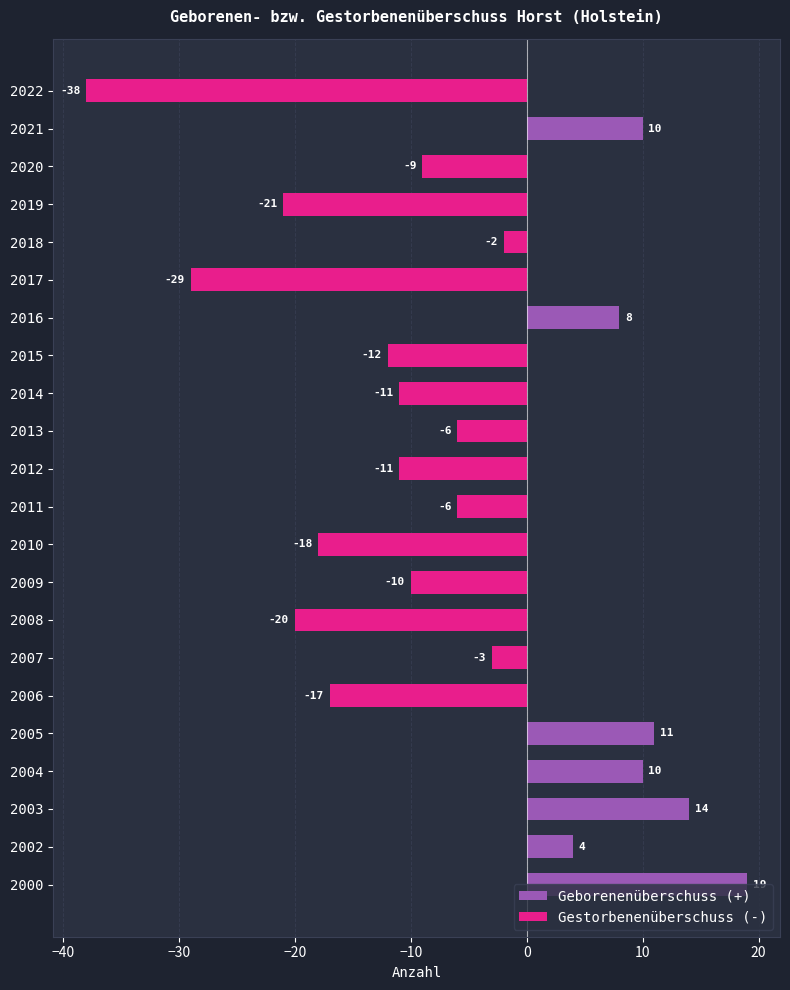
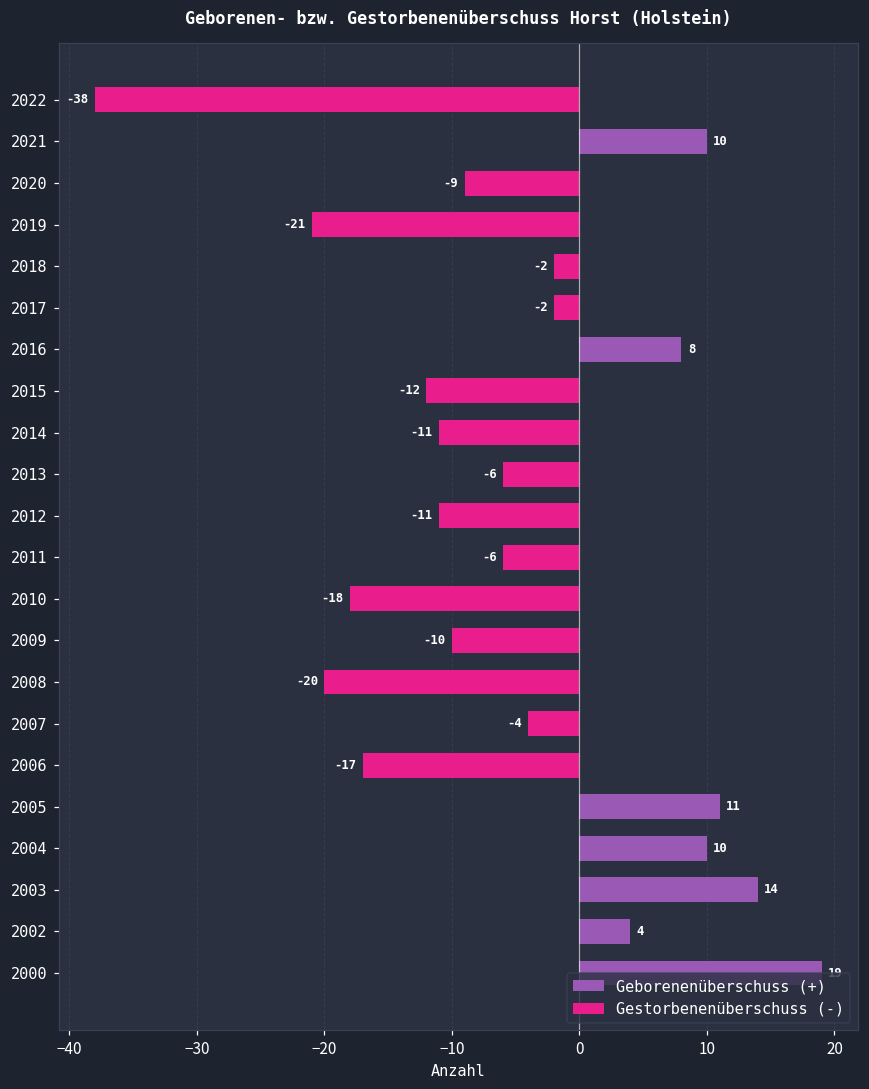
Gestorbenenüberschuss (-), 2017: -29 -> -2
Gestorbenenüberschuss (-), 2007: -3 -> -4
